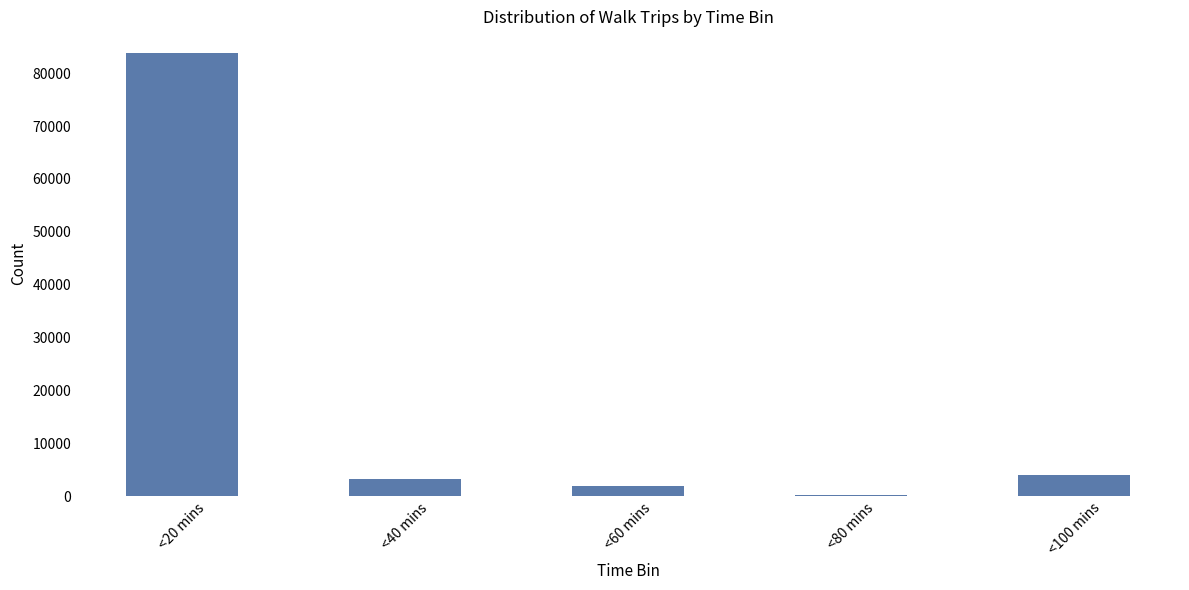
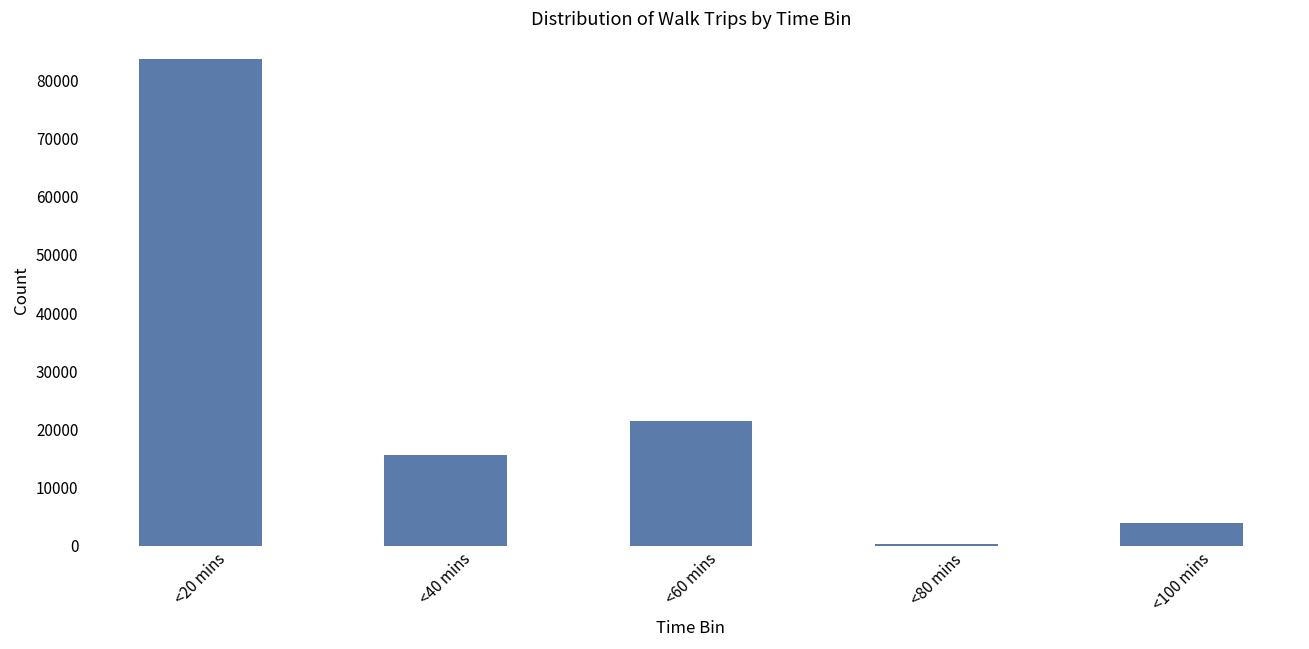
<40 mins: 3000 -> 16000
<60 mins: 2000 -> 21000
